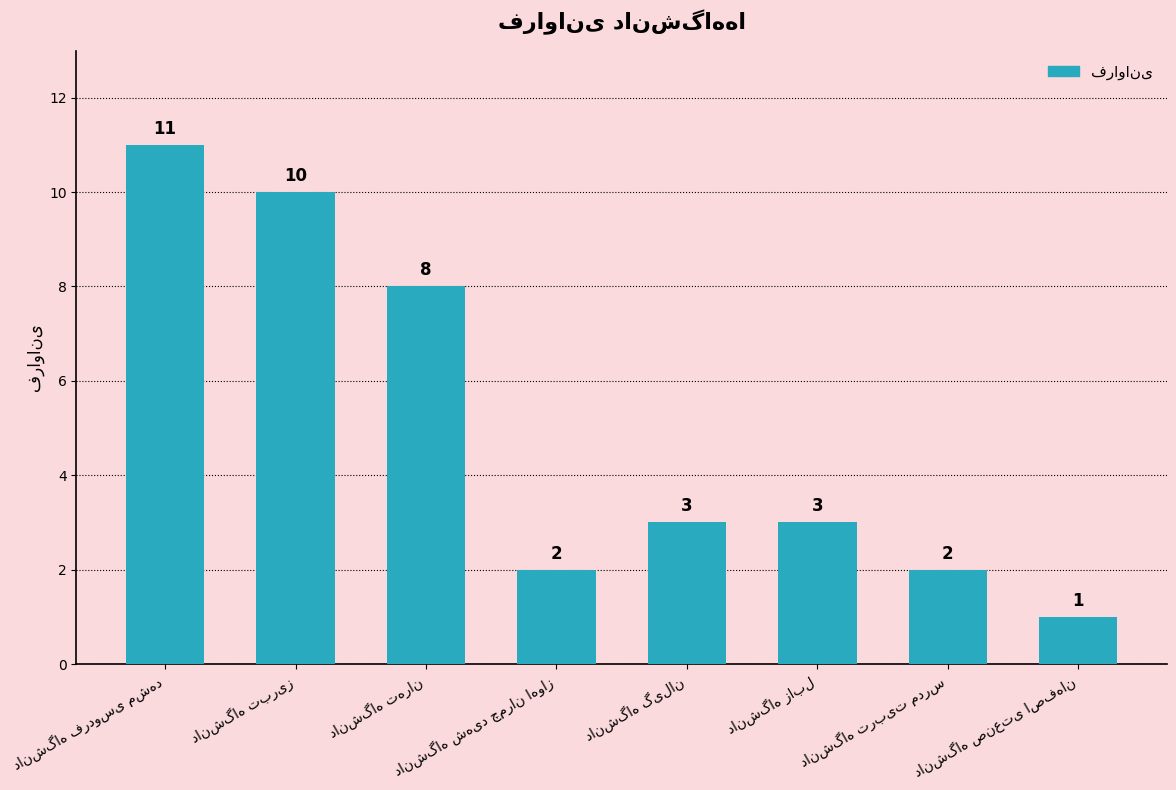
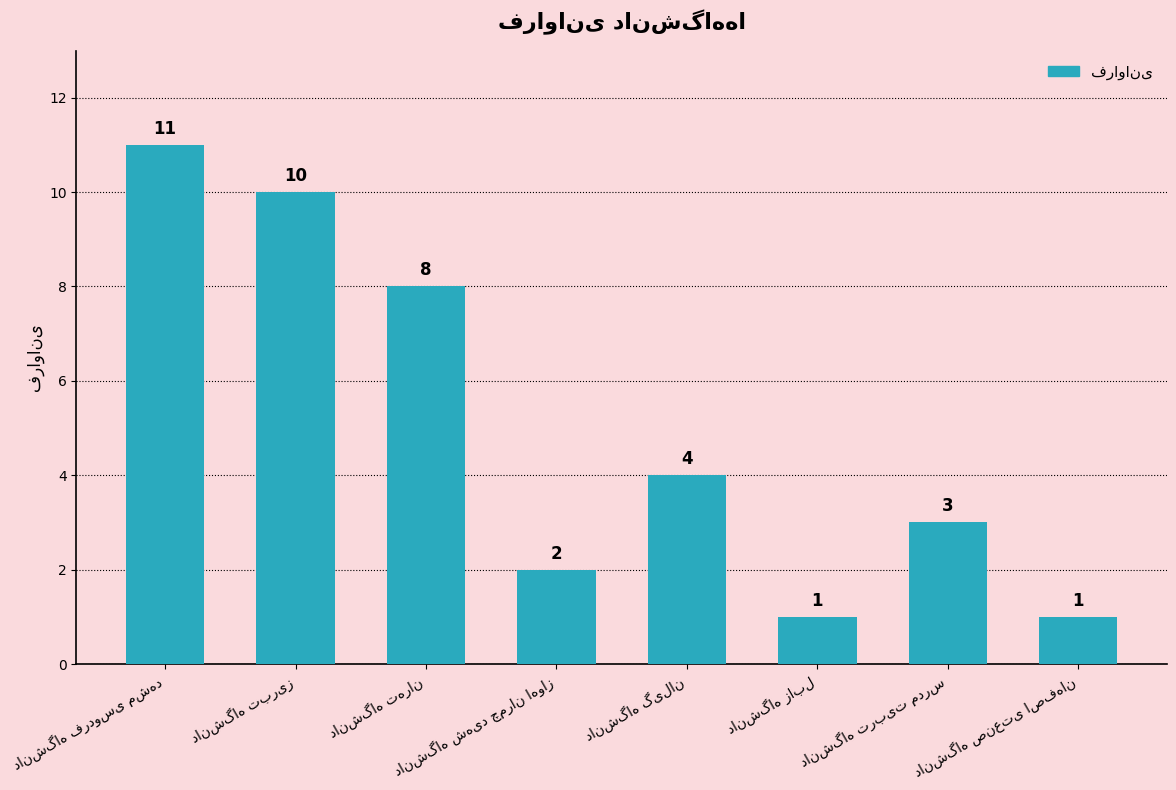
دانشگاه گیلان: 3 -> 4
دانشگاه زابل: 3 -> 1
دانشگاه تربیت مدرس: 2 -> 3
